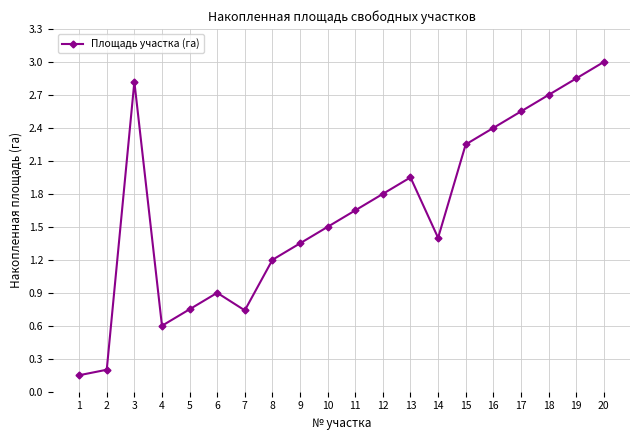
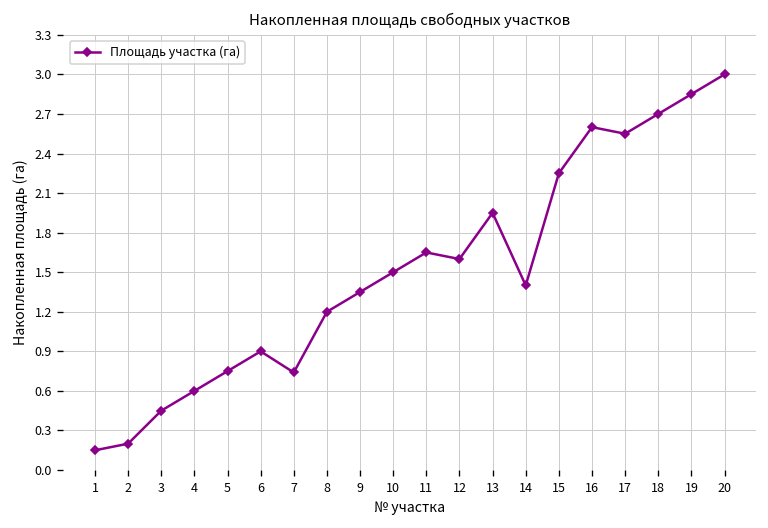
3: 2.82 -> 0.45
12: 1.8 -> 1.6
16: 2.4 -> 2.6
